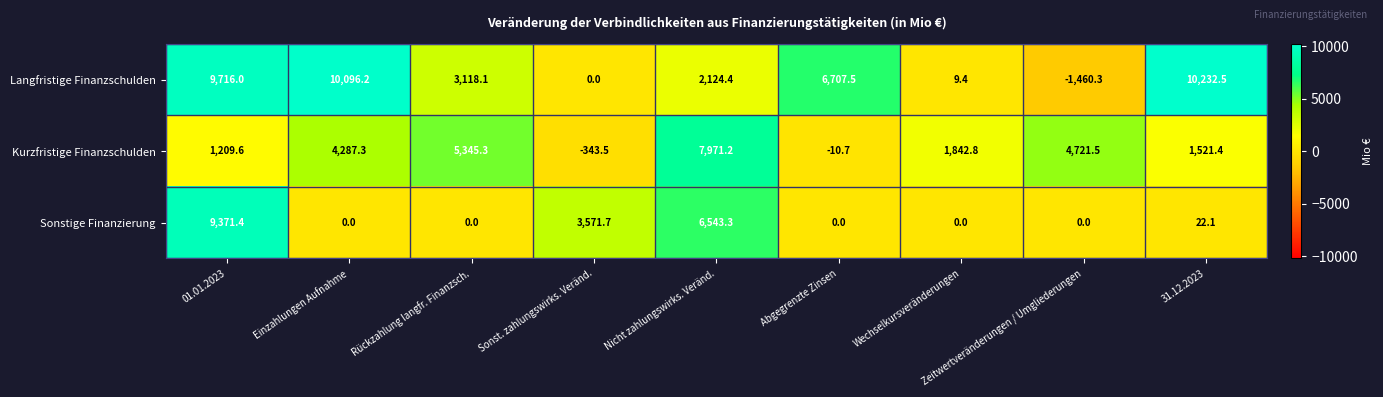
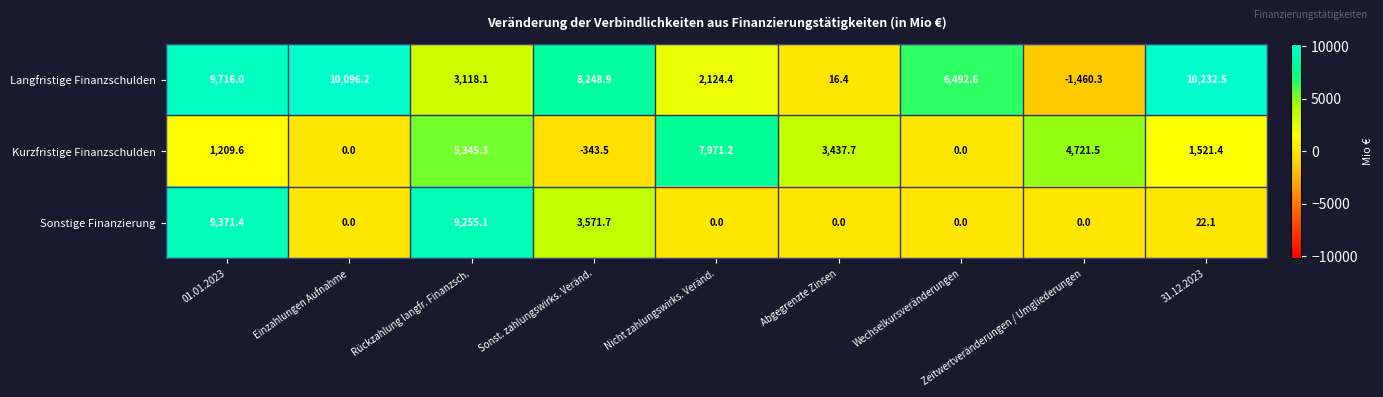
Langfristige Finanzschulden, Sonst. zahlungswirks. Veränd.: 0.0 -> 8,248.9
Langfristige Finanzschulden, Abgegrenzte Zinsen: 6,707.5 -> 16.4
Langfristige Finanzschulden, Wechselkursveränderungen: 9.4 -> 6,492.6
Kurzfristige Finanzschulden, Einzahlungen Aufnahme: 4,287.3 -> 0.0
Kurzfristige Finanzschulden, Abgegrenzte Zinsen: -10.7 -> 3,437.7
Kurzfristige Finanzschulden, Wechselkursveränderungen: 1,842.8 -> 0.0
Sonstige Finanzierung, Rückzahlung langfr. Finanzsch.: 0.0 -> 9,255.1
Sonstige Finanzierung, Nicht zahlungswirks. Veränd.: 6,543.3 -> 0.0
